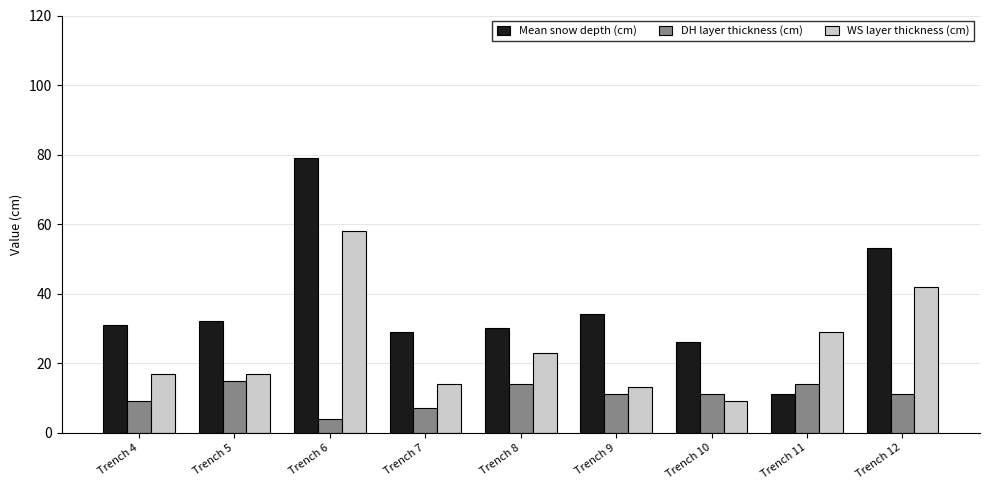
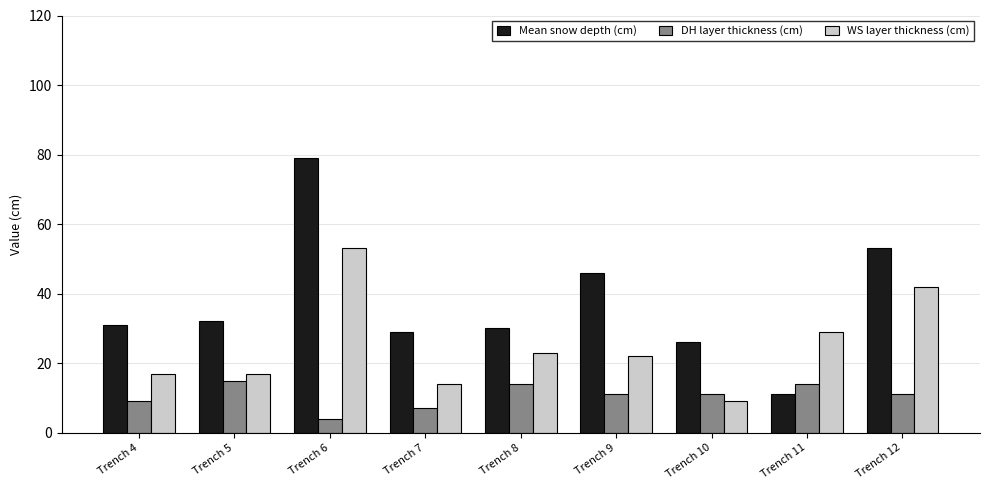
WS layer thickness (cm), Trench 6: 58 -> 53
Mean snow depth (cm), Trench 9: 34 -> 46
WS layer thickness (cm), Trench 9: 13 -> 22
